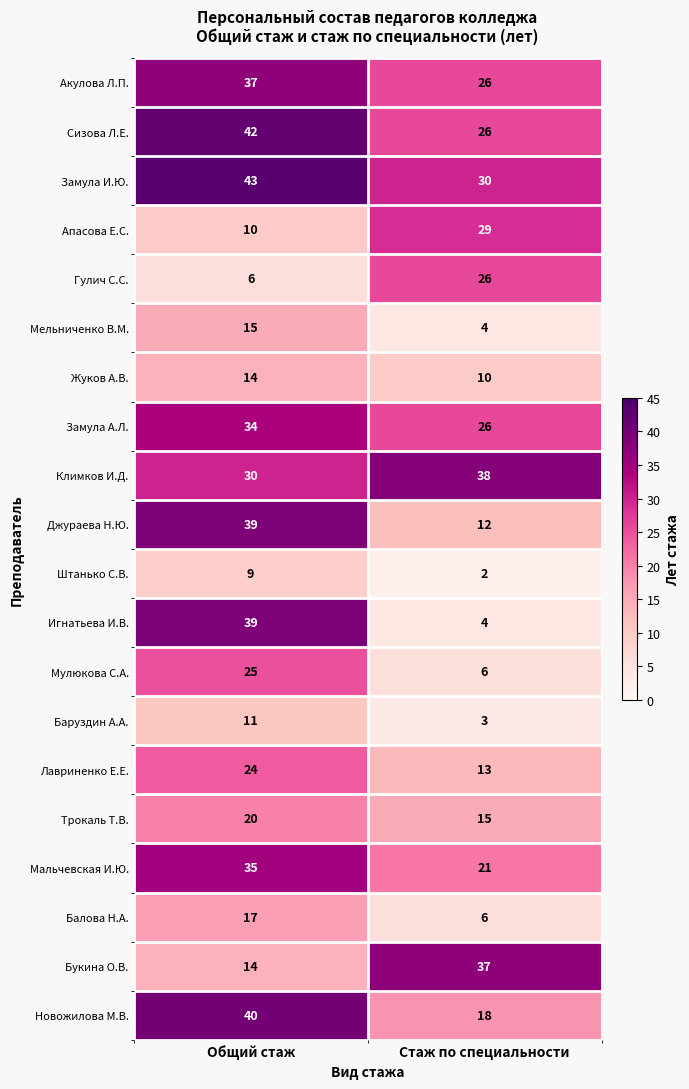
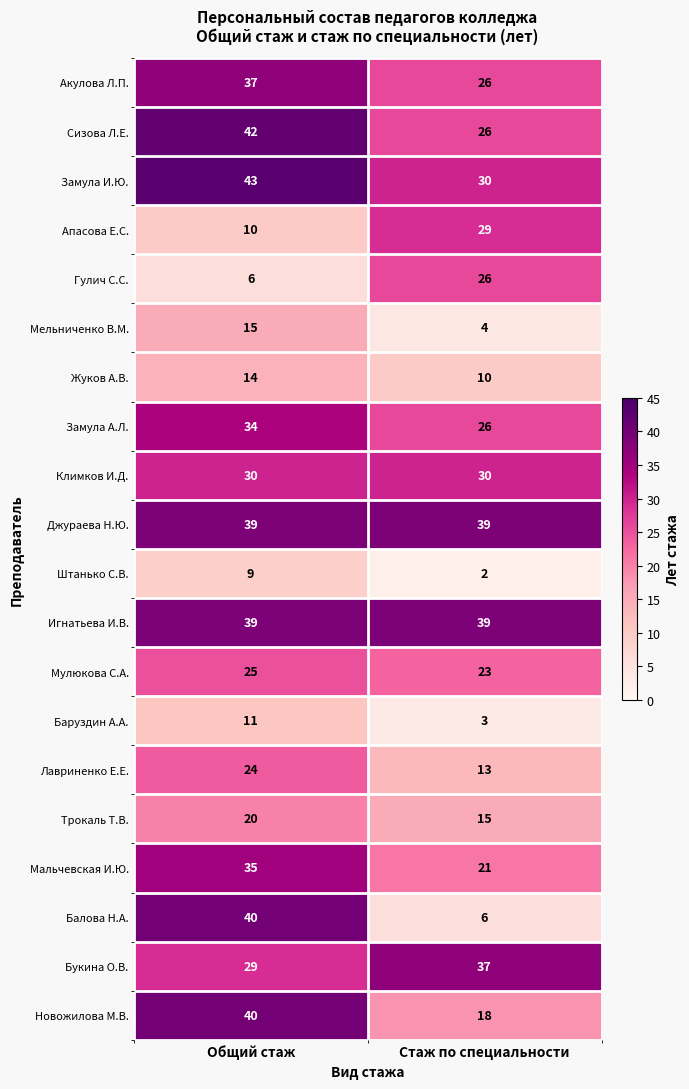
Климков И.Д., Стаж по специальности: 38 -> 30
Джураева Н.Ю., Стаж по специальности: 12 -> 39
Игнатьева И.В., Стаж по специальности: 4 -> 39
Мулюкова С.А., Стаж по специальности: 6 -> 23
Балова Н.А., Общий стаж: 17 -> 40
Букина О.В., Общий стаж: 14 -> 29
